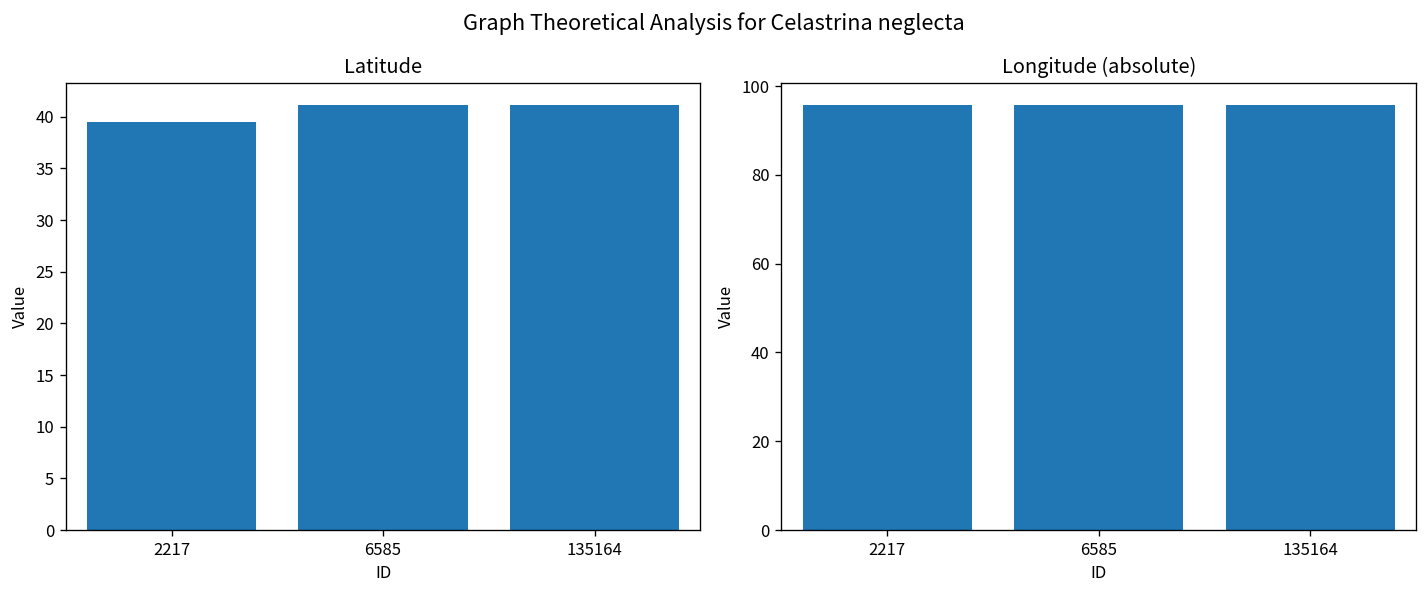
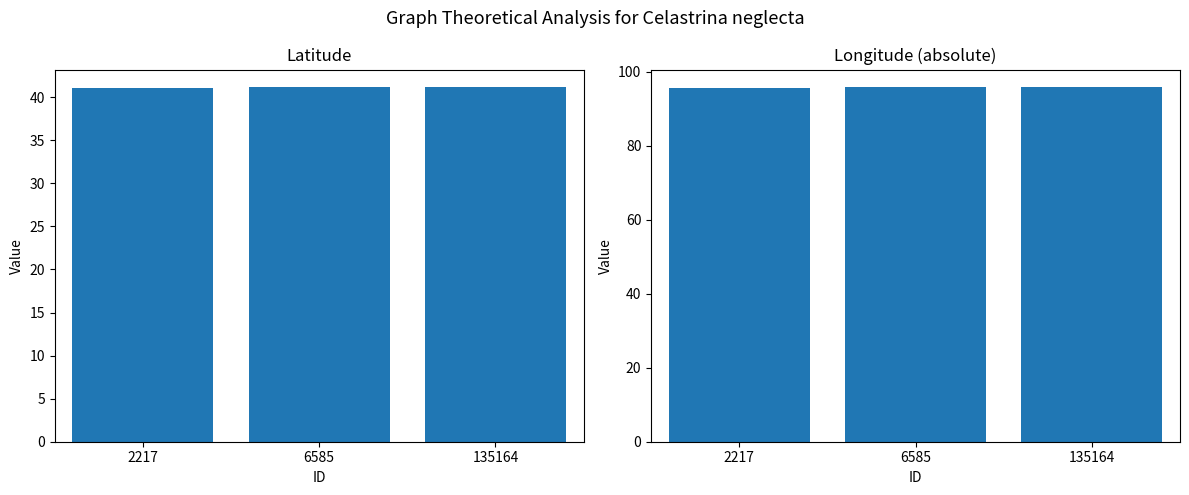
Latitude, 2217: 39 -> 41
